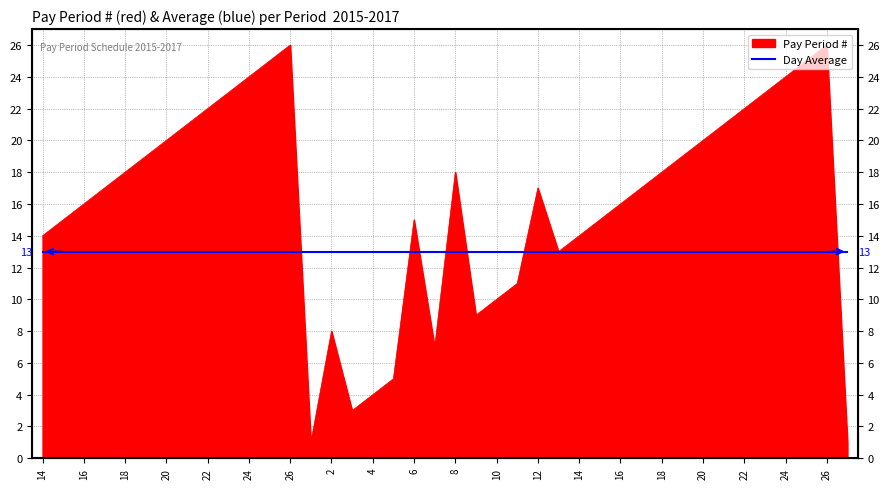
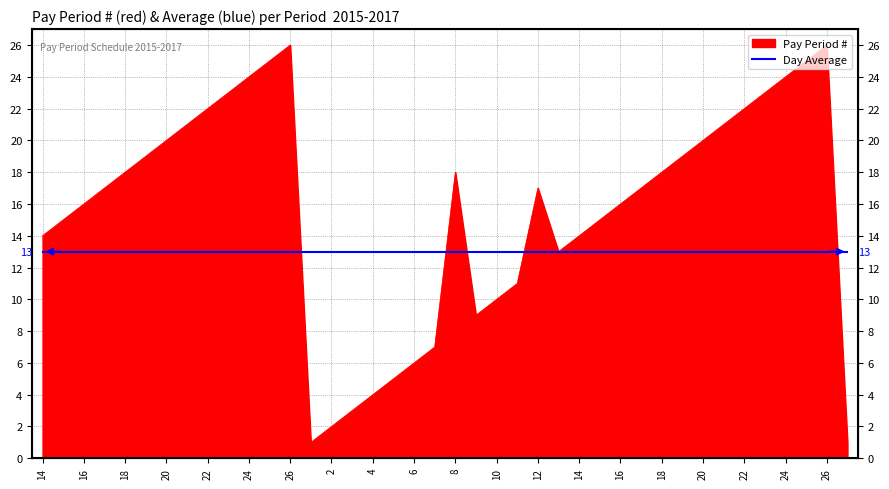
Pay Period #, 2: 8 -> 2
Pay Period #, 6: 15 -> 6
